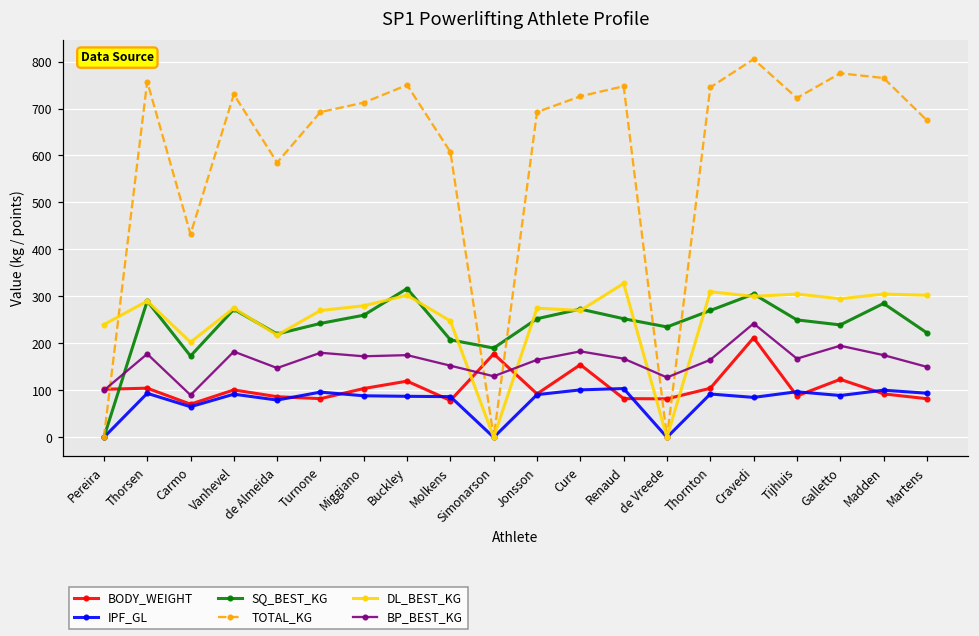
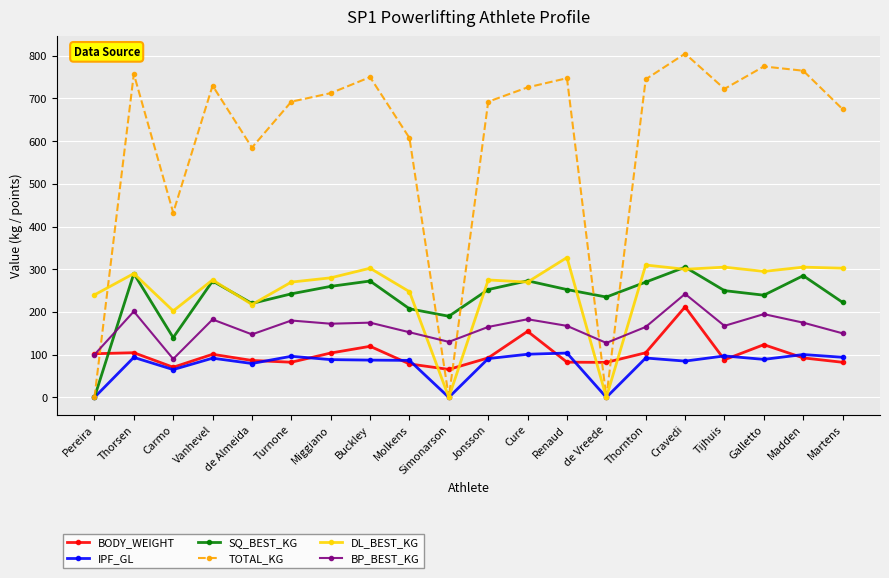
BP_BEST_KG, Thorsen: 180 -> 200
SQ_BEST_KG, Carmo: 170 -> 140
SQ_BEST_KG, Buckley: 320 -> 270
BODY_WEIGHT, Simonarson: 180 -> 70
